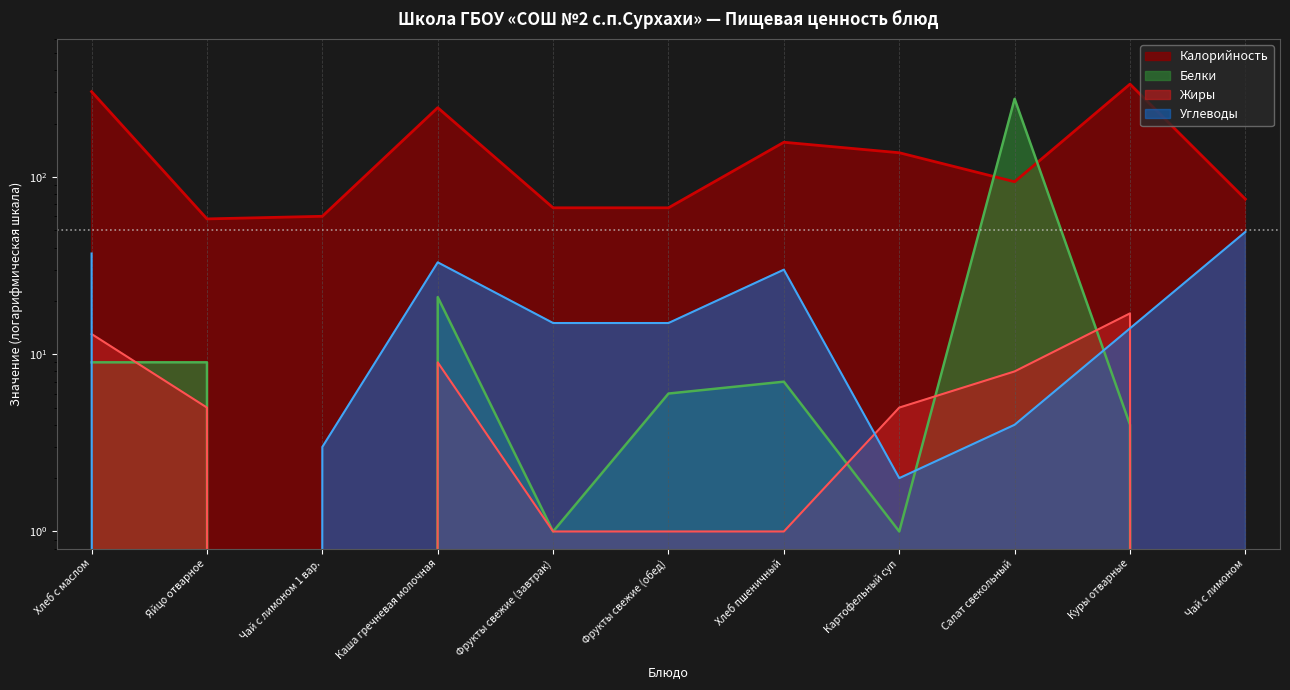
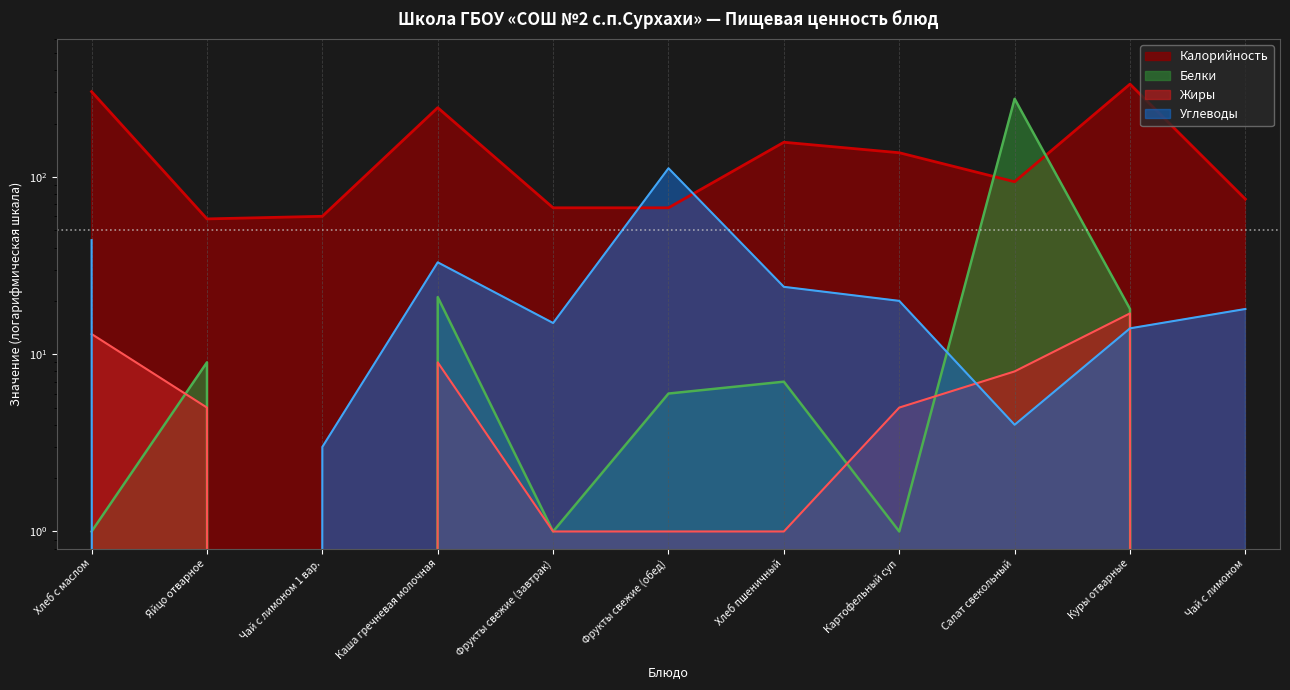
Белки, Хлеб с маслом: 9 -> 1
Углеводы, Хлеб с маслом: 37 -> 44
Углеводы, Фрукты свежие (обед): 15 -> 110
Углеводы, Хлеб пшеничный: 30 -> 24
Углеводы, Картофельный суп: 2 -> 20
Белки, Куры отварные: 4 -> 18
Углеводы, Чай с лимоном: 49 -> 18
